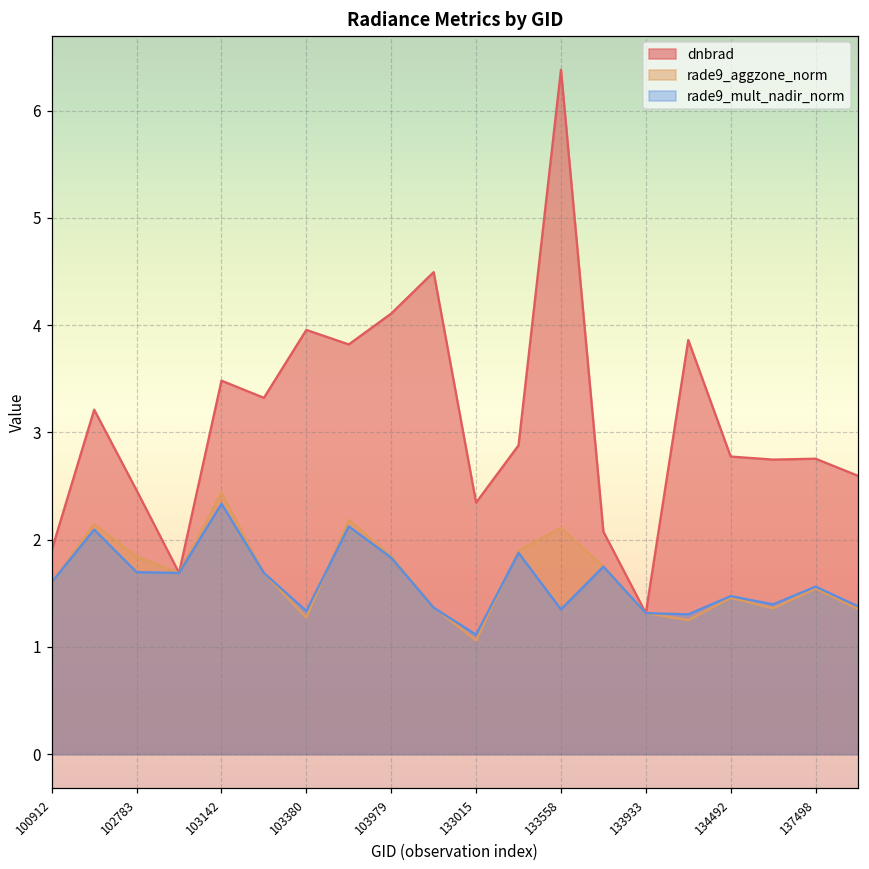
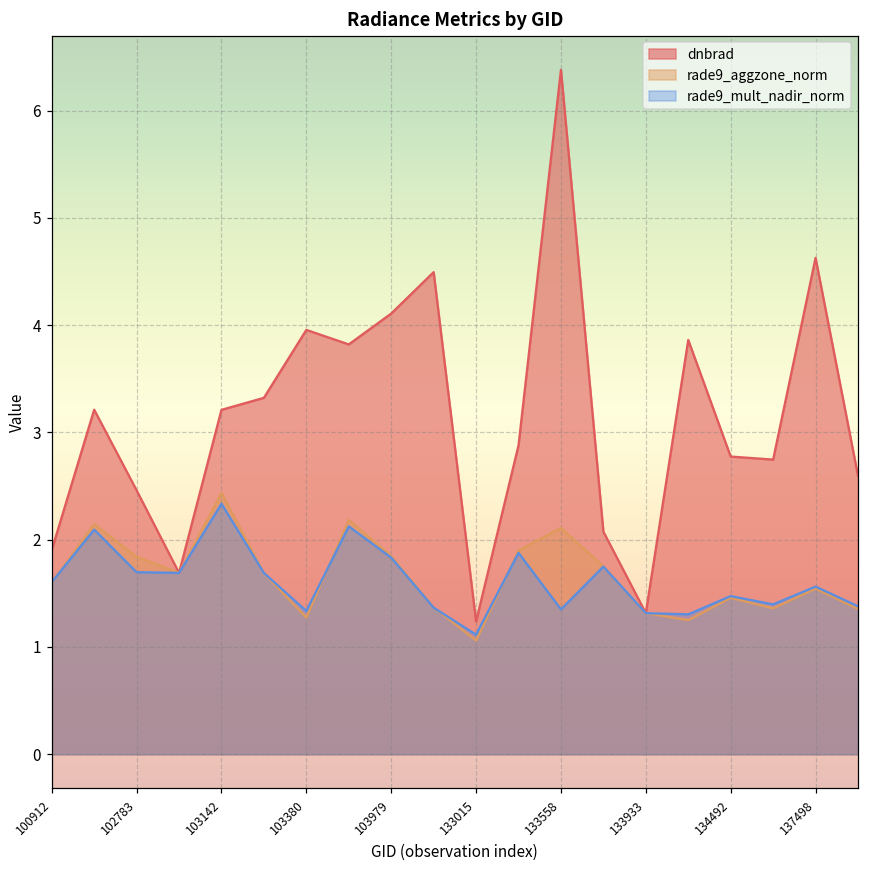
dnbrad, 103142: 3.5 -> 3.2
dnbrad, 133015: 2.3 -> 1.2
dnbrad, 137498: 2.8 -> 4.6
